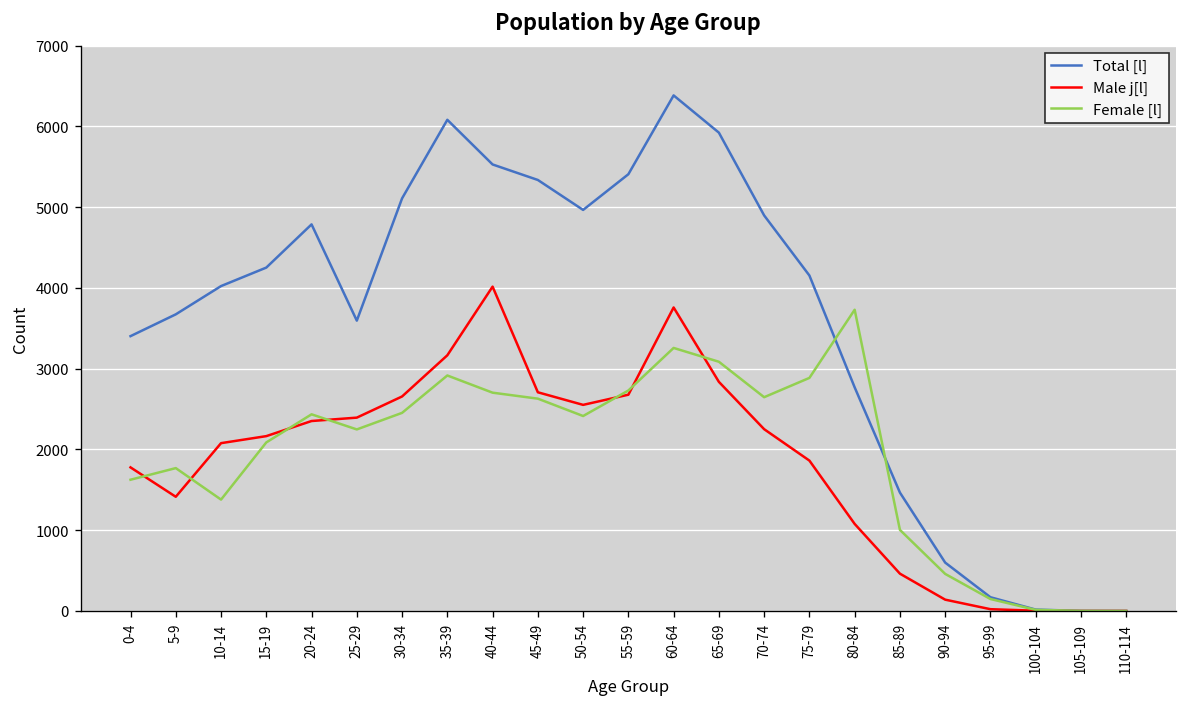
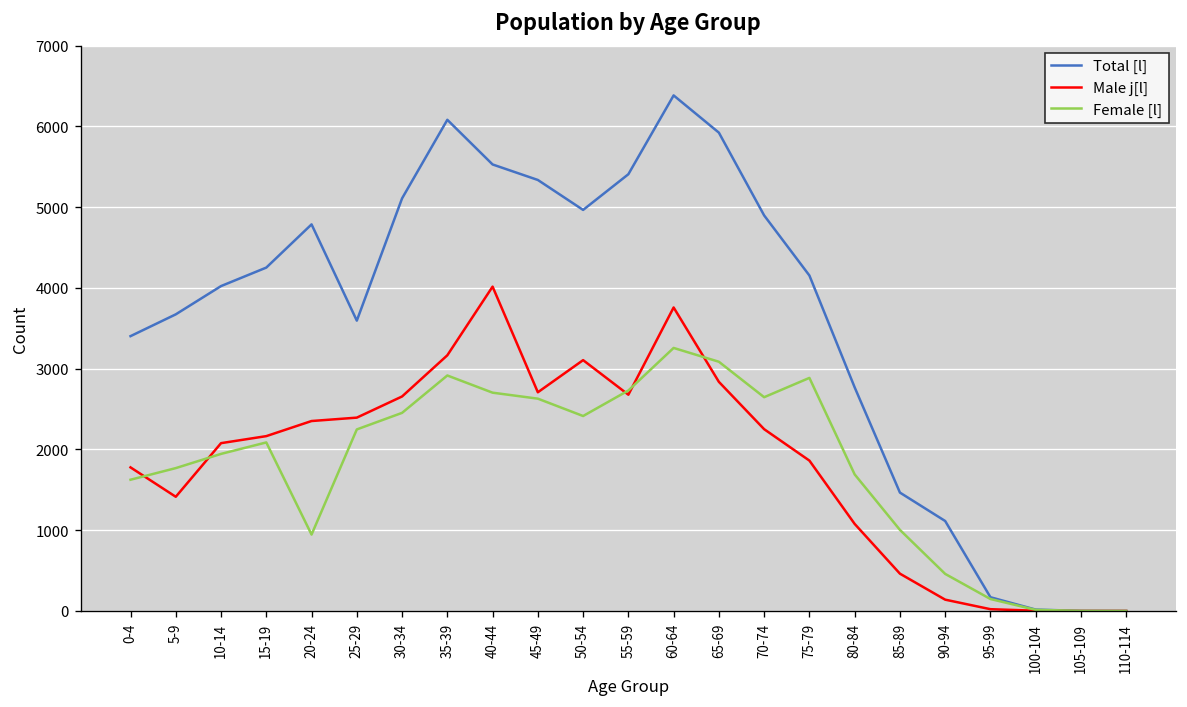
Female [l], 10-14: 1400 -> 1900
Female [l], 20-24: 2400 -> 900
Male j[l], 50-54: 2600 -> 3100
Female [l], 80-84: 3700 -> 1700
Total [l], 90-94: 600 -> 1100
